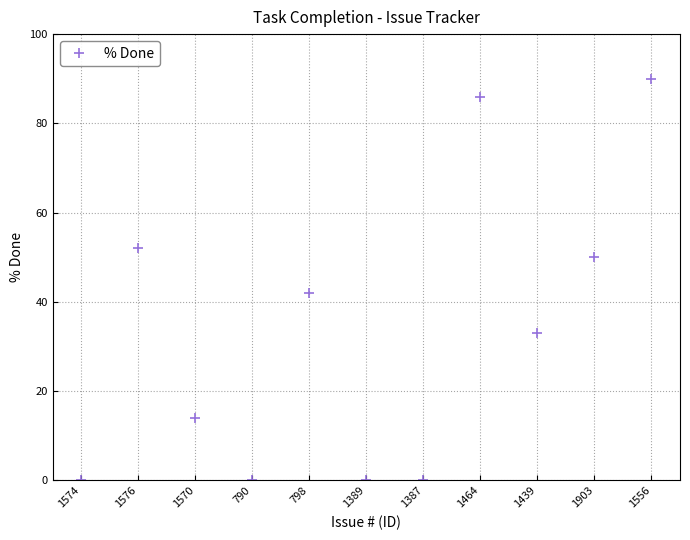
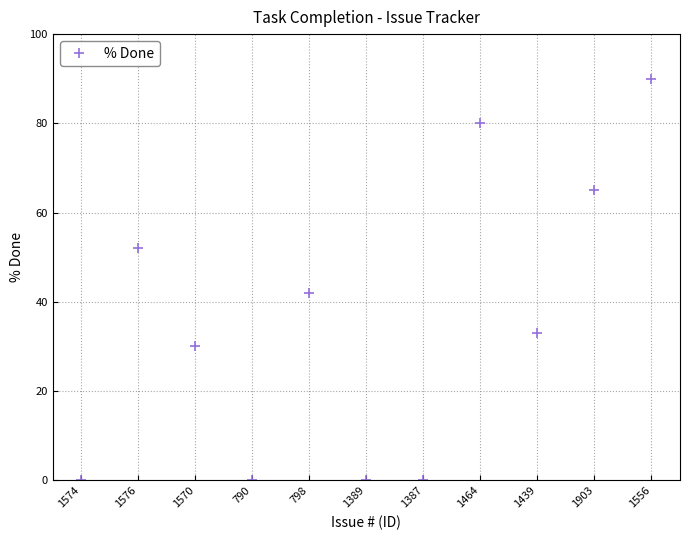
1570: 14 -> 30
1464: 86 -> 80
1903: 50 -> 65
